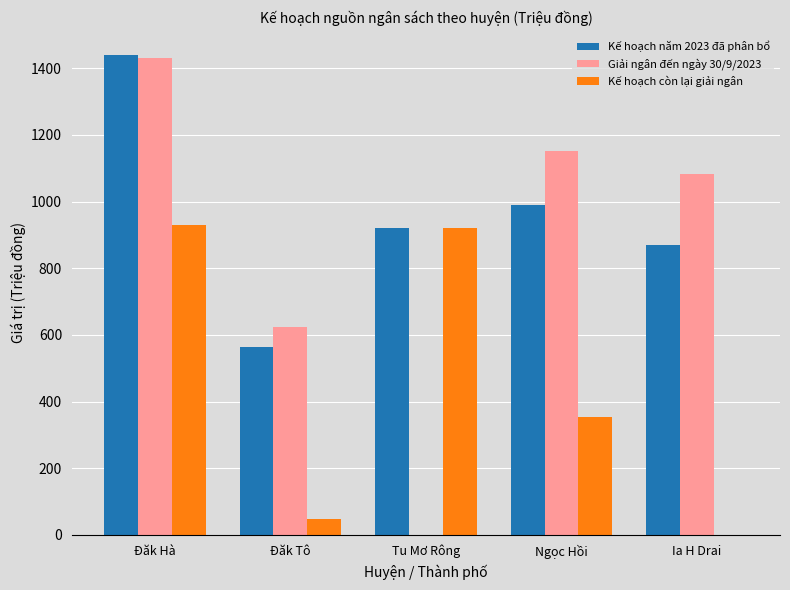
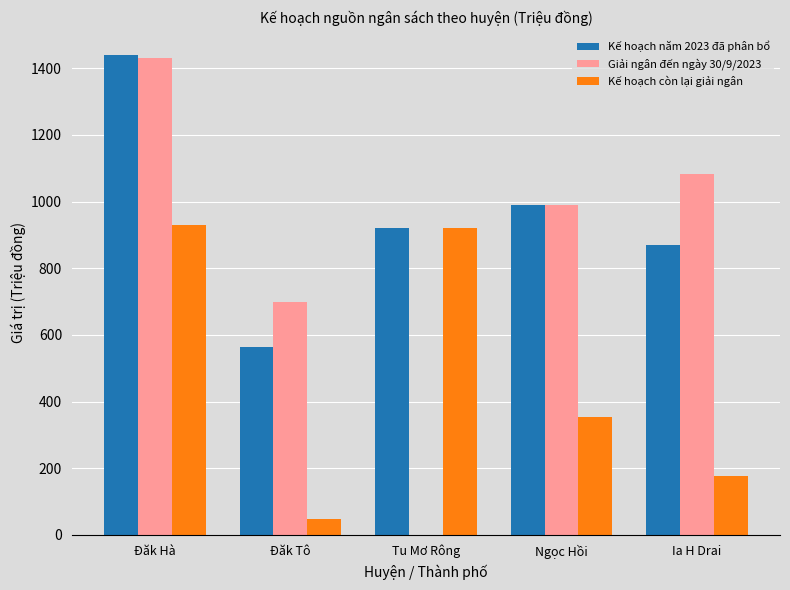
Giải ngân đến ngày 30/9/2023, Đăk Tô: 620 -> 700
Giải ngân đến ngày 30/9/2023, Ngọc Hồi: 1150 -> 990
Kế hoạch còn lại giải ngân, Ia H Drai: 0 -> 180
